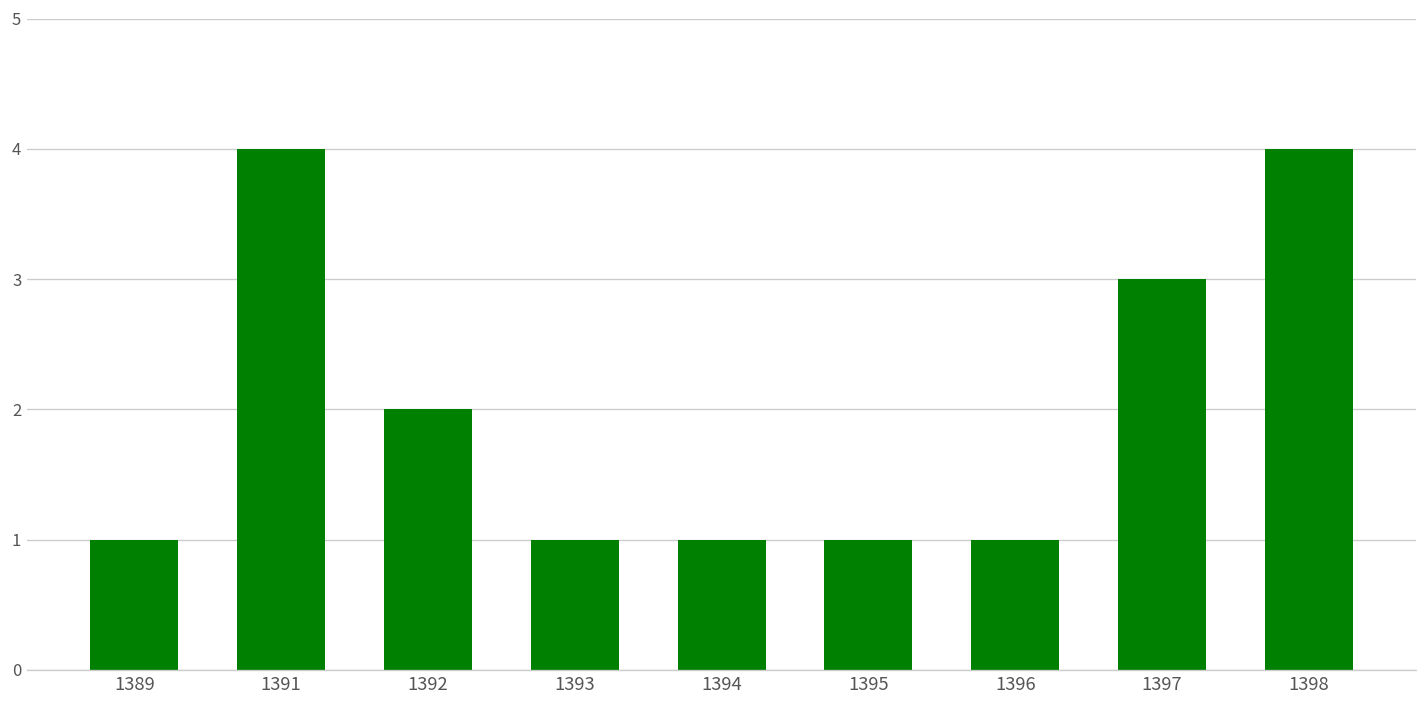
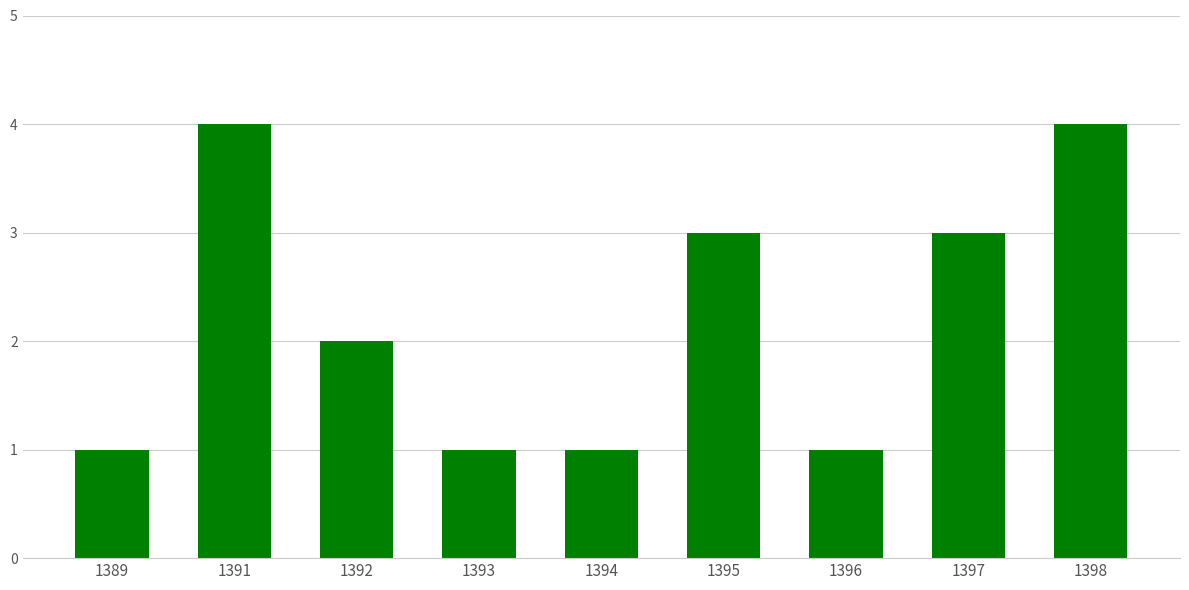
1395: 1 -> 3
